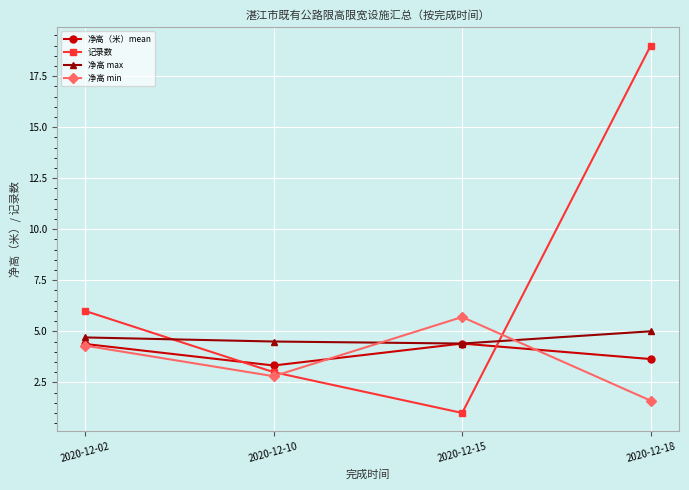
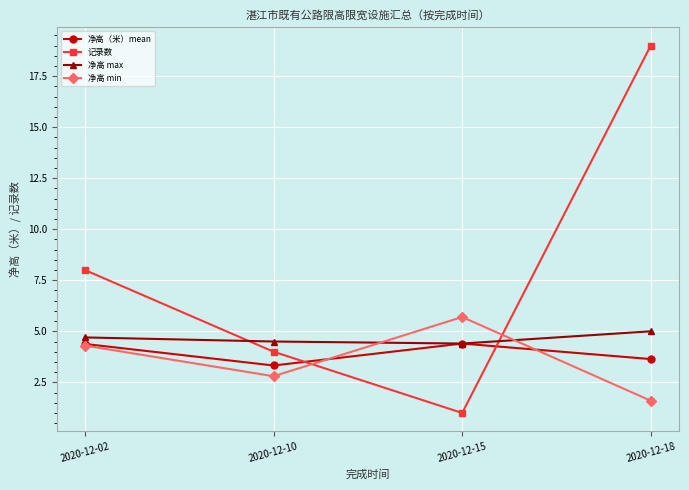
记录数, 2020-12-02: 6 -> 8
记录数, 2020-12-10: 3 -> 4
